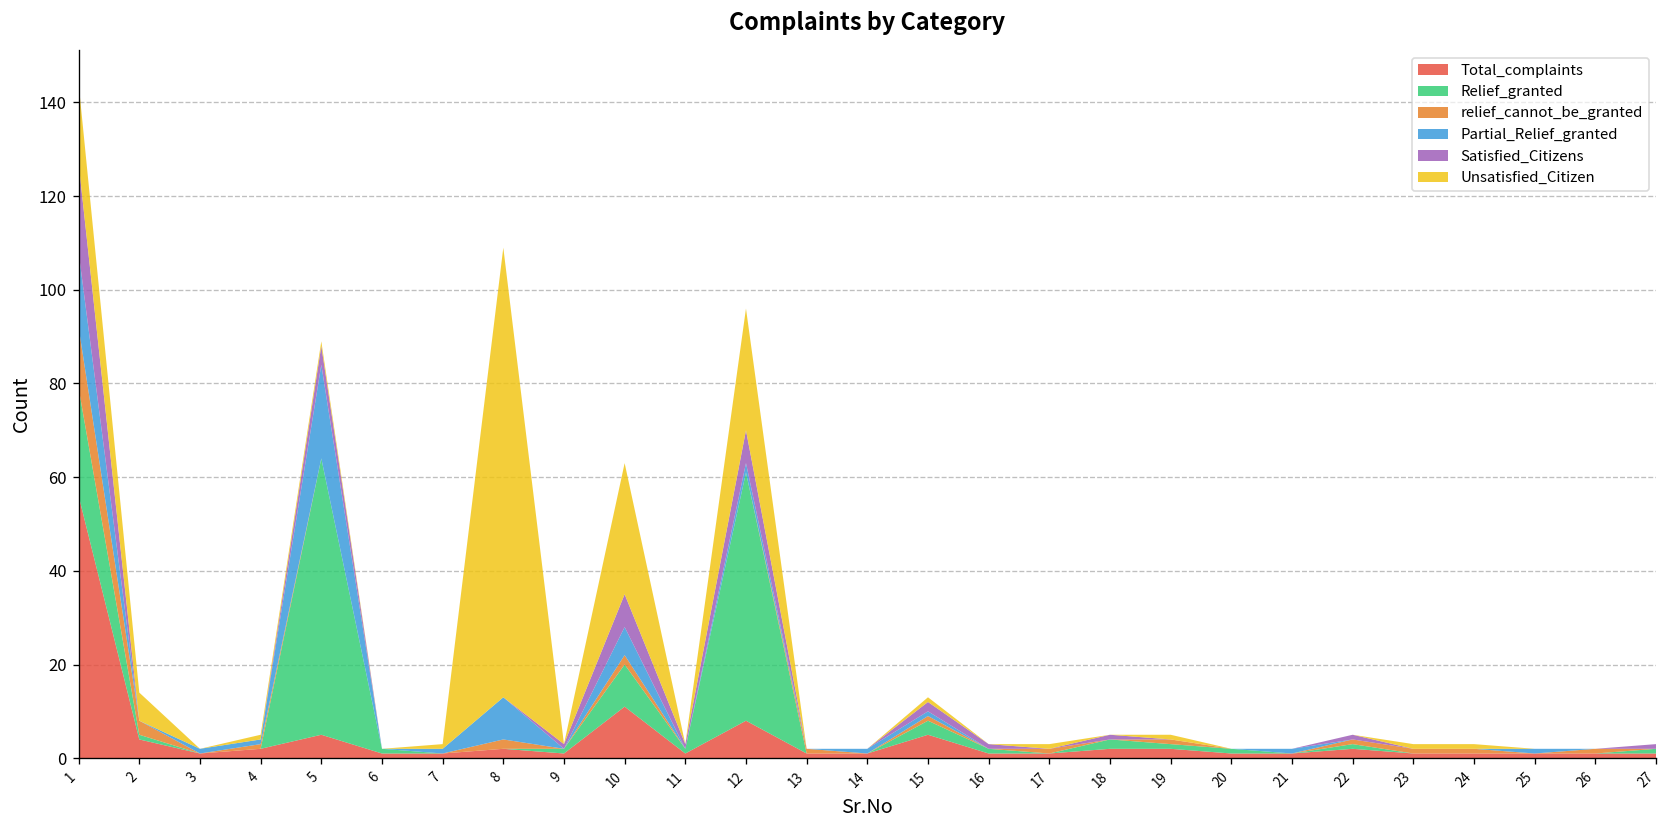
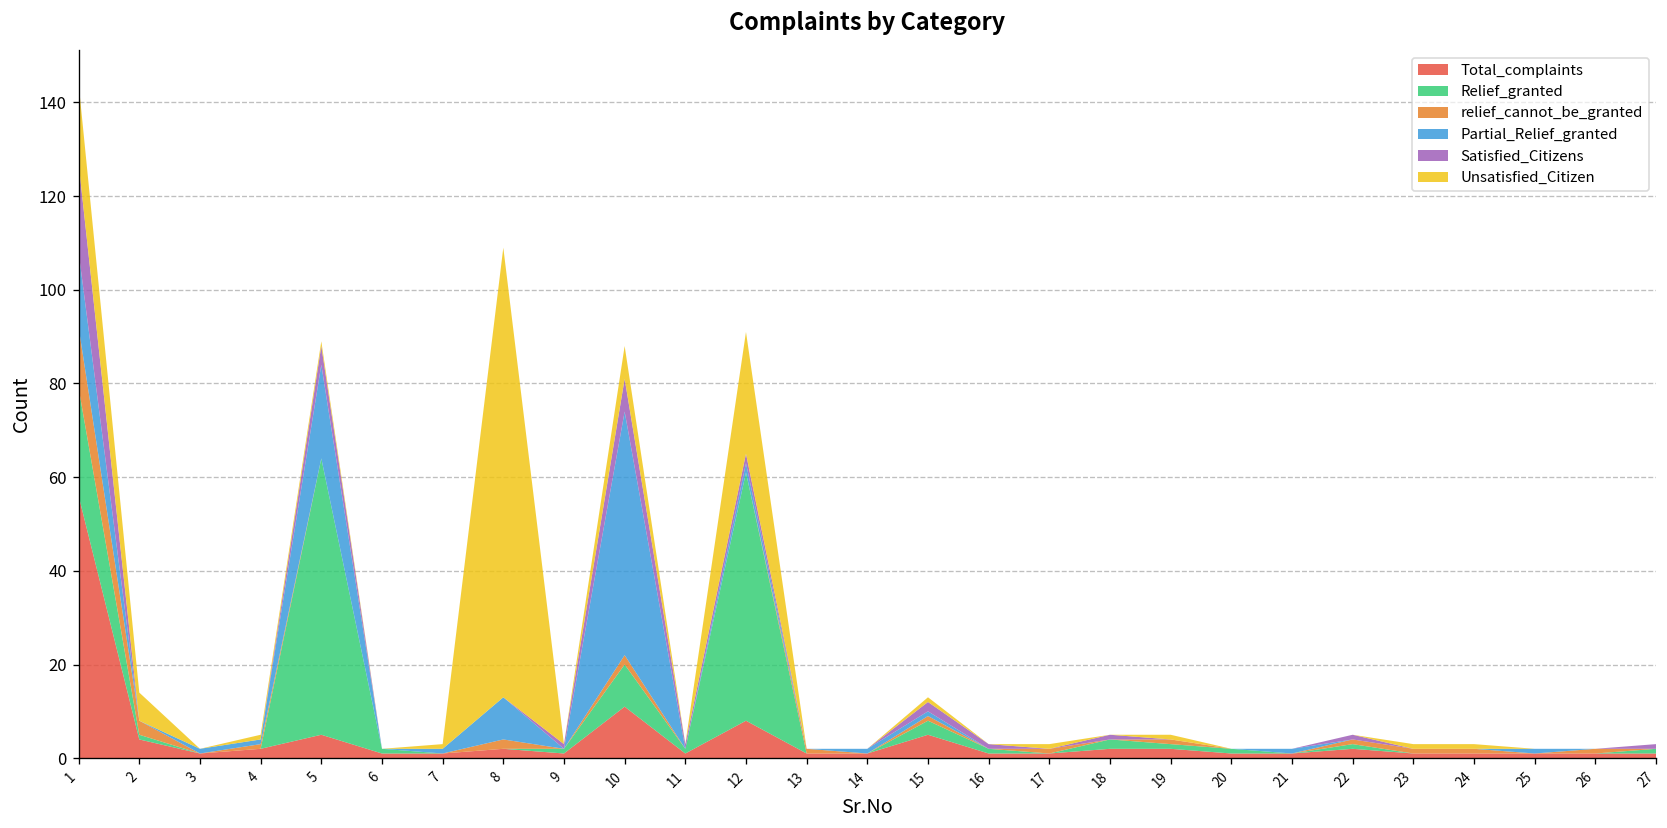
Partial_Relief_granted, 10: 6 -> 52
Unsatisfied_Citizen, 10: 28 -> 7
Satisfied_Citizens, 12: 7 -> 2
